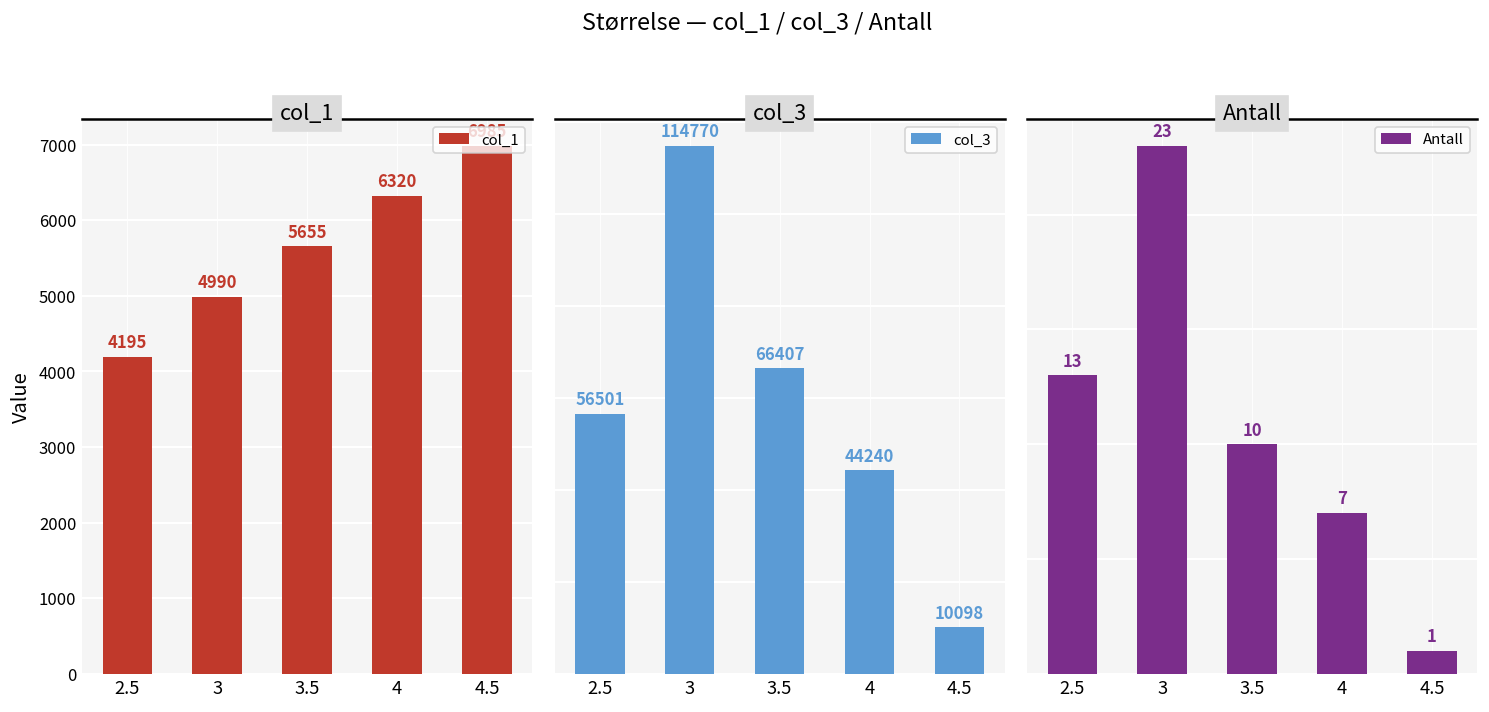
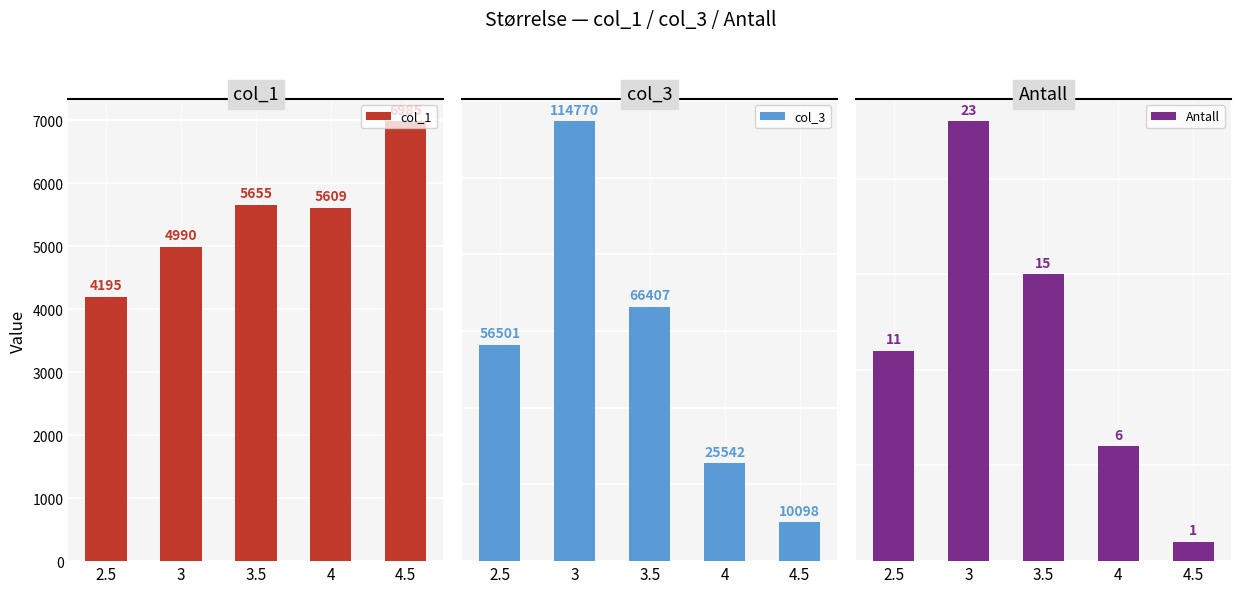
col_1, 4: 6320 -> 5609
col_3, 4: 44240 -> 25542
Antall, 2.5: 13 -> 11
Antall, 3.5: 10 -> 15
Antall, 4: 7 -> 6
